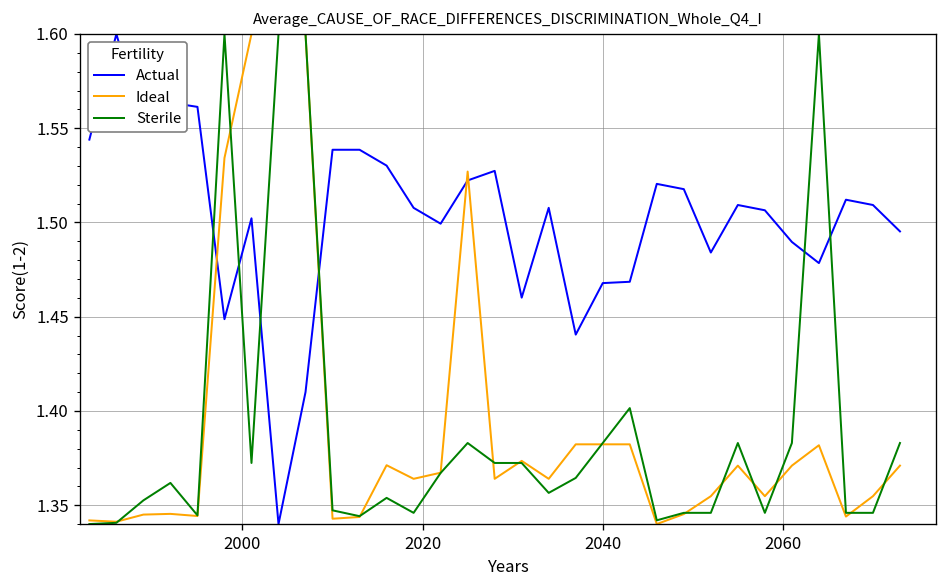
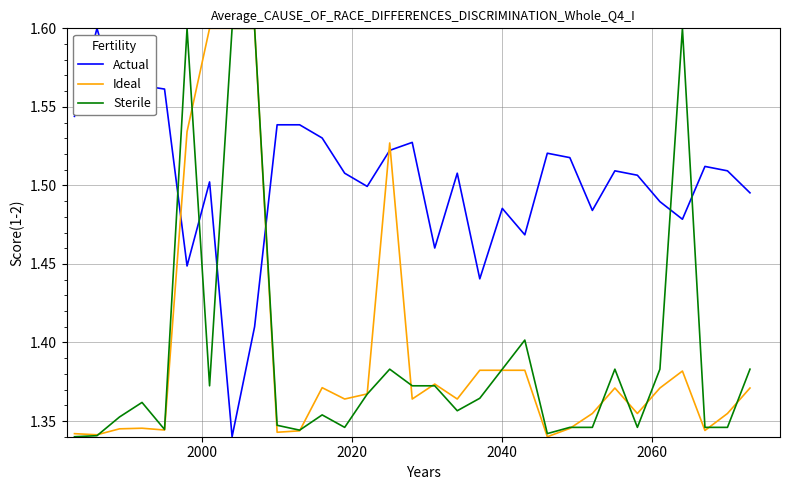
Actual, 2040: 1.468 -> 1.485
